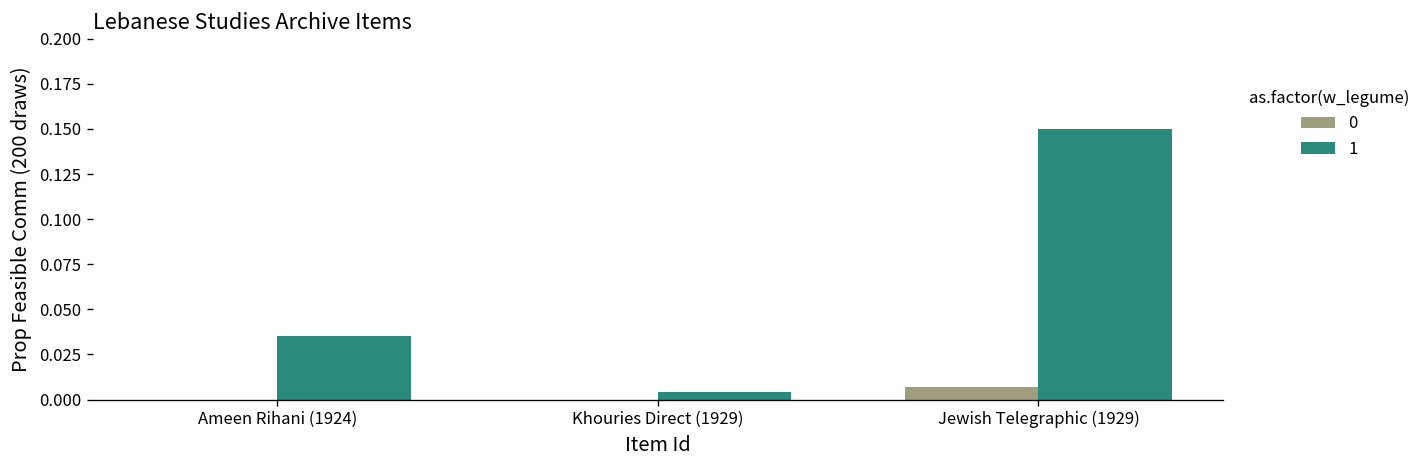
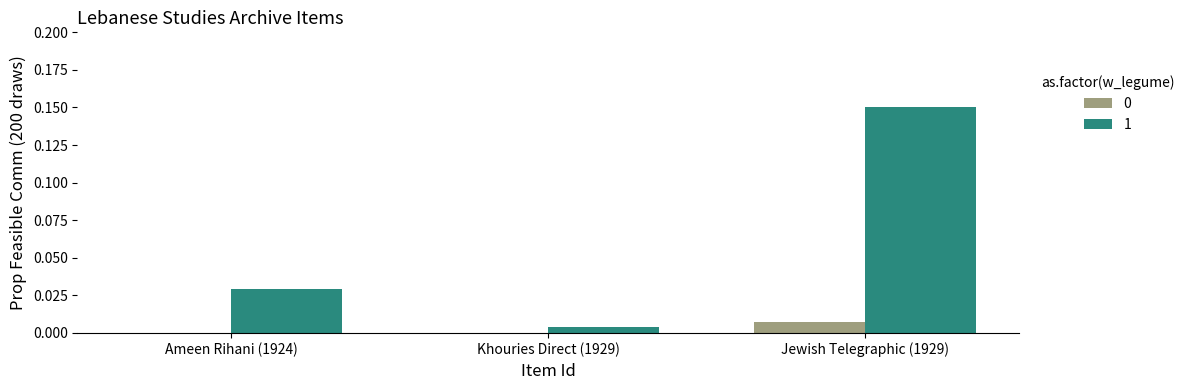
1, Ameen Rihani (1924): 0.035 -> 0.029
